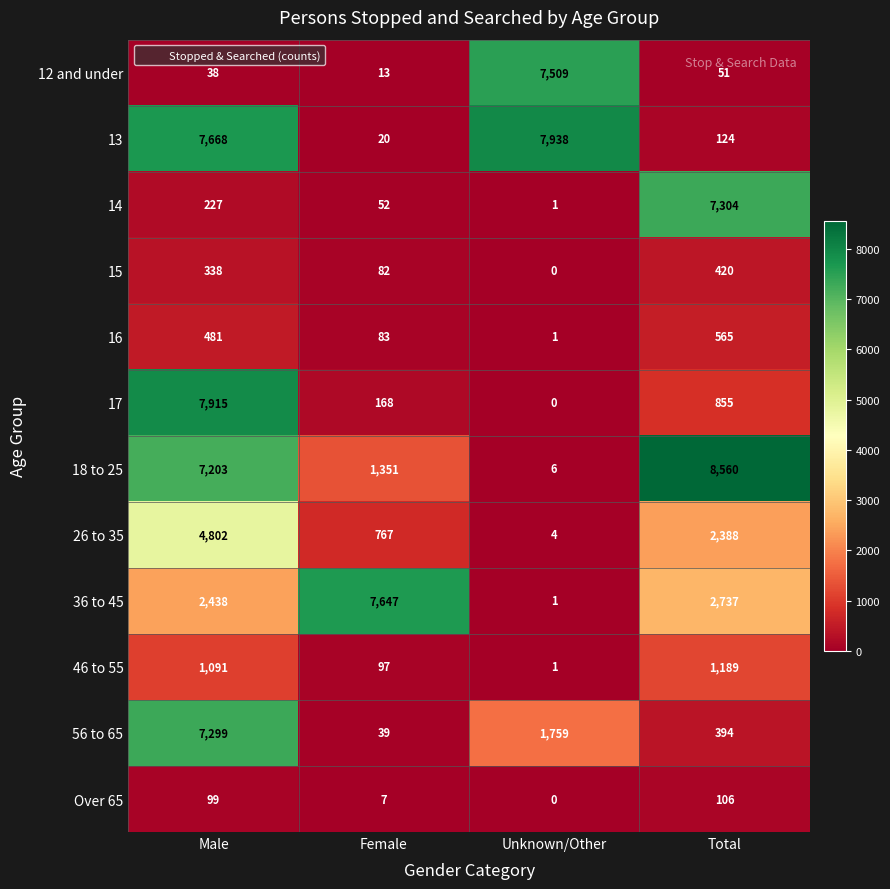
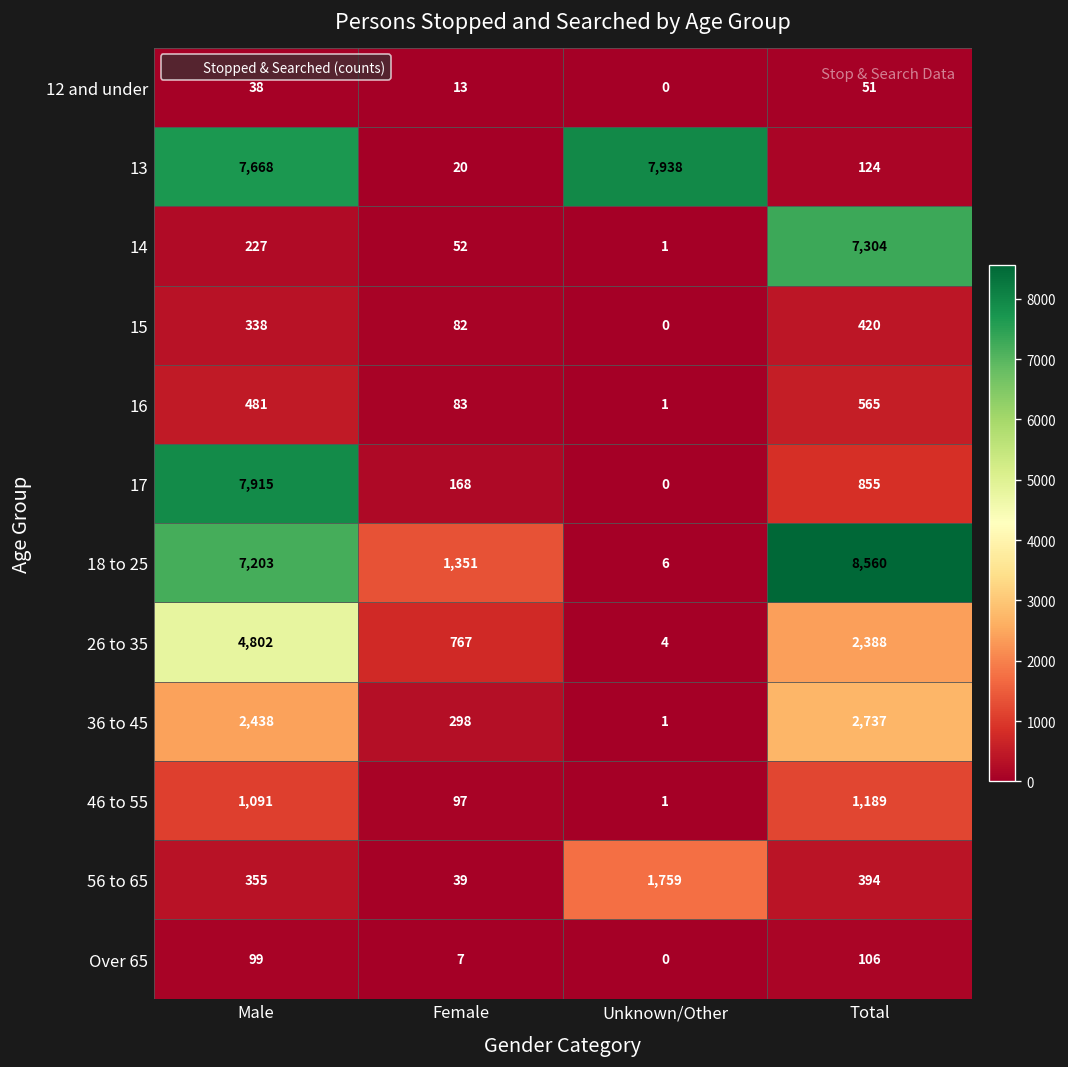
12 and under, Unknown/Other: 7,509 -> 0
36 to 45, Female: 7,647 -> 298
56 to 65, Male: 7,299 -> 355
